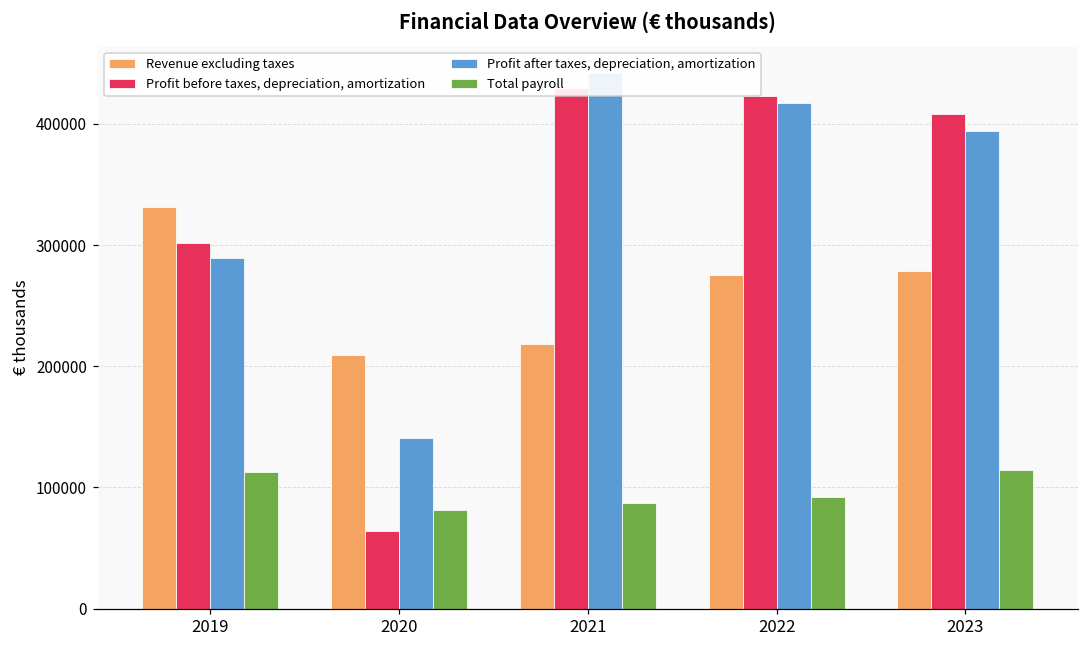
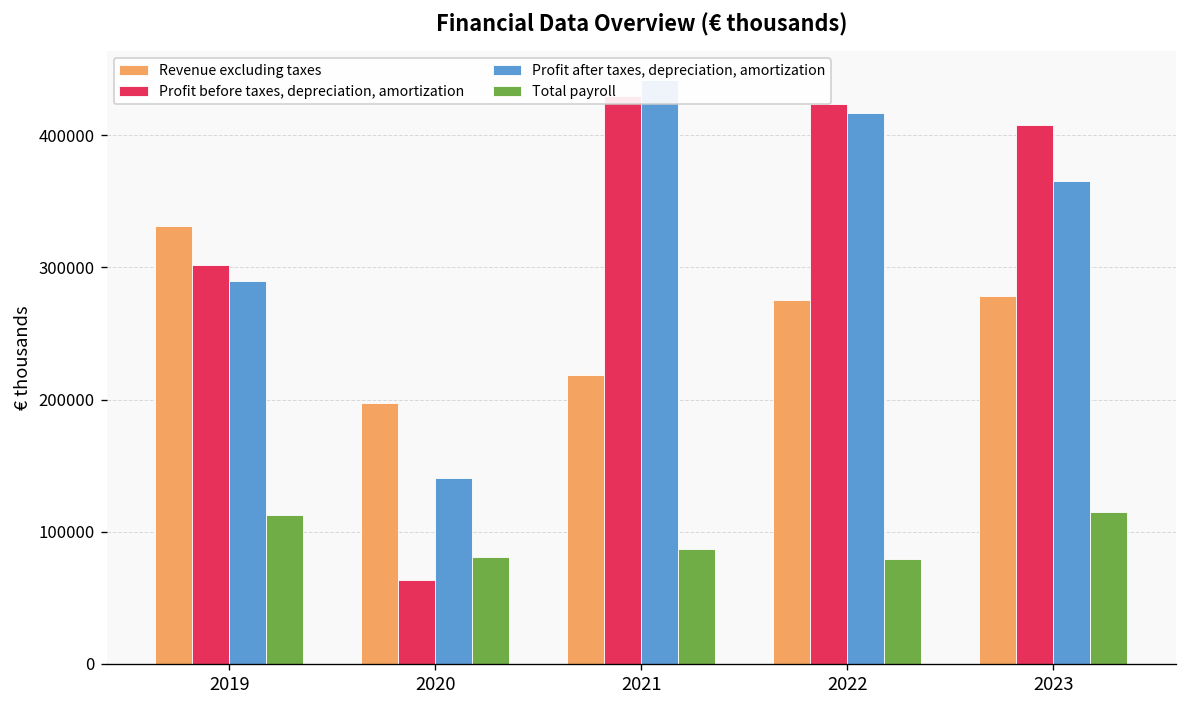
Revenue excluding taxes, 2020: 209000 -> 197000
Total payroll, 2022: 92000 -> 80000
Profit after taxes, depreciation, amortization, 2023: 394000 -> 366000
